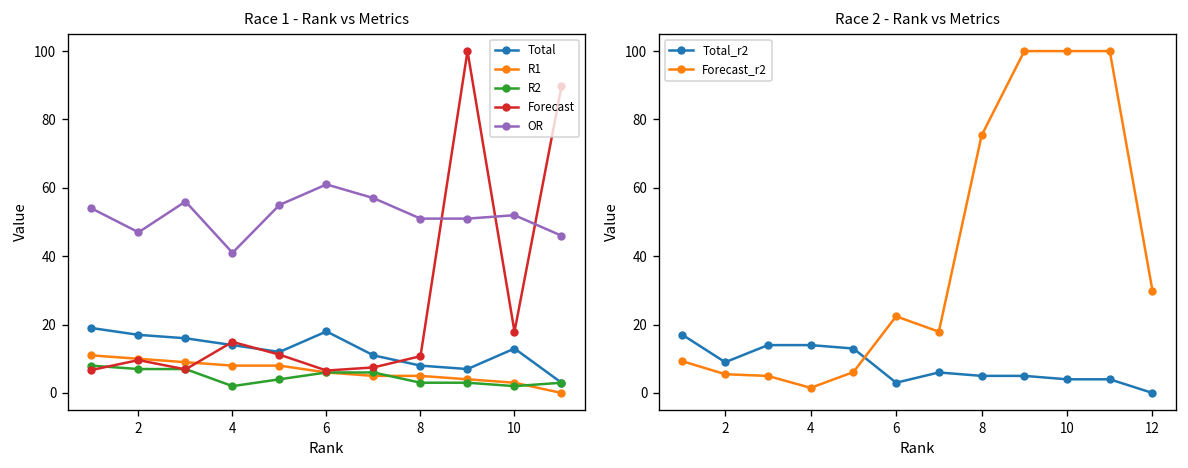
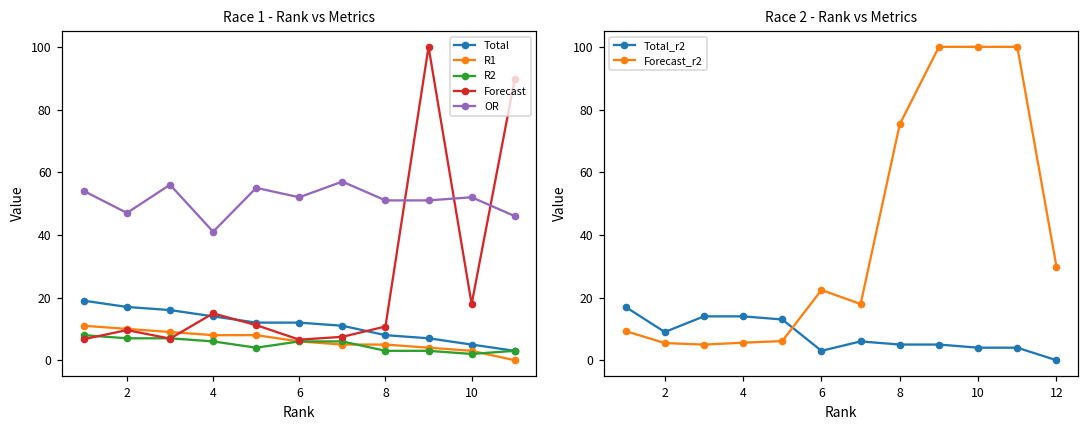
Race 1 - Rank vs Metrics, R2, 4: 2 -> 6
Race 1 - Rank vs Metrics, Total, 6: 18 -> 12
Race 1 - Rank vs Metrics, OR, 6: 61 -> 52
Race 1 - Rank vs Metrics, Total, 10: 13 -> 5
Race 2 - Rank vs Metrics, Forecast_r2, 4: 2 -> 6
